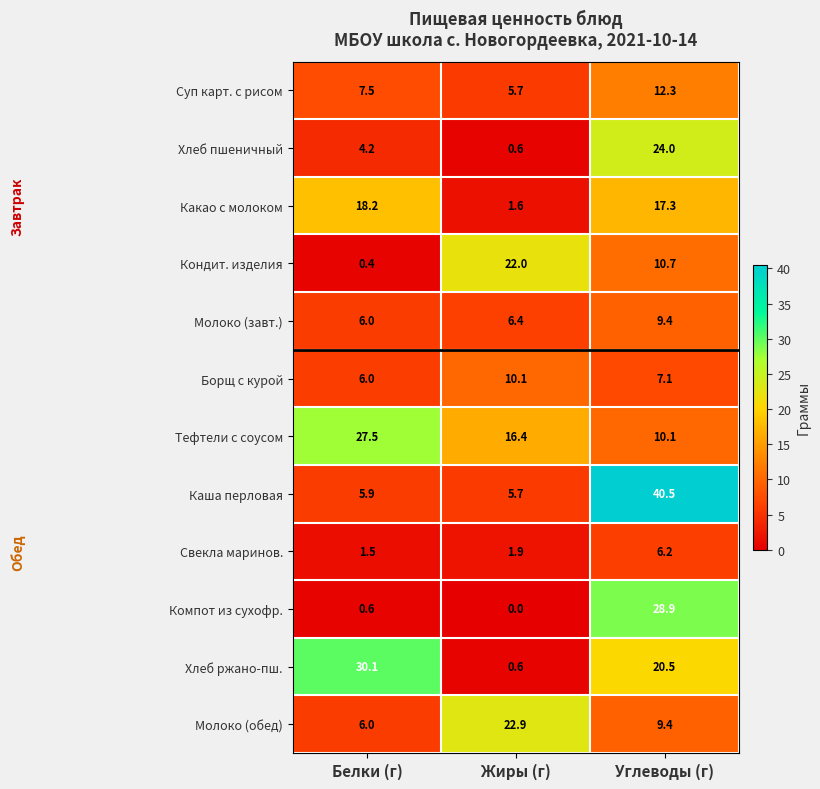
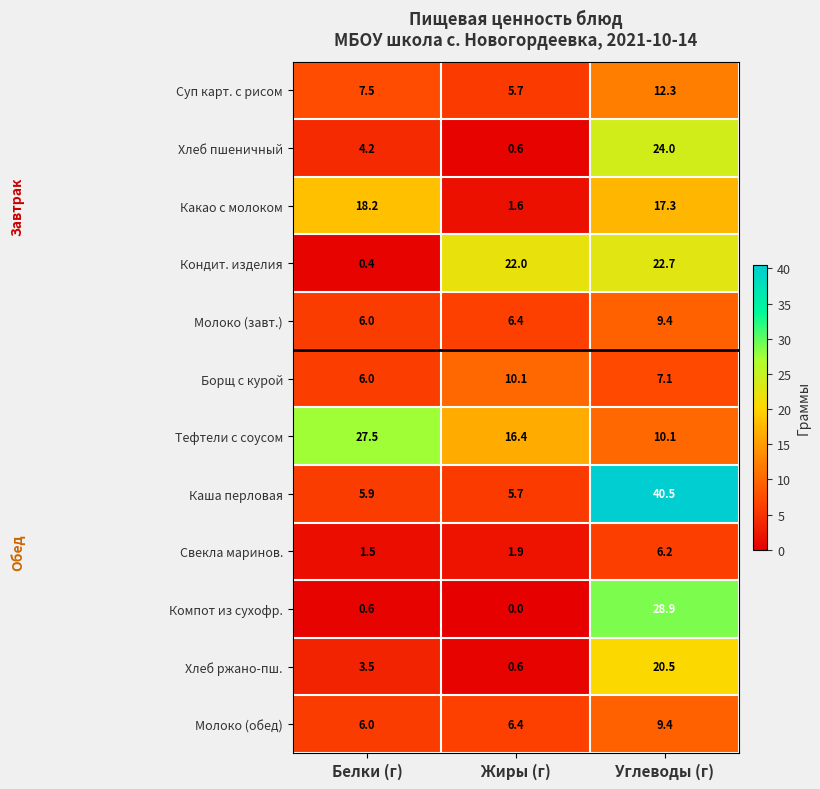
Кондит. изделия, Углеводы (г): 10.7 -> 22.7
Хлеб ржано-пш., Белки (г): 30.1 -> 3.5
Молоко (обед), Жиры (г): 22.9 -> 6.4
